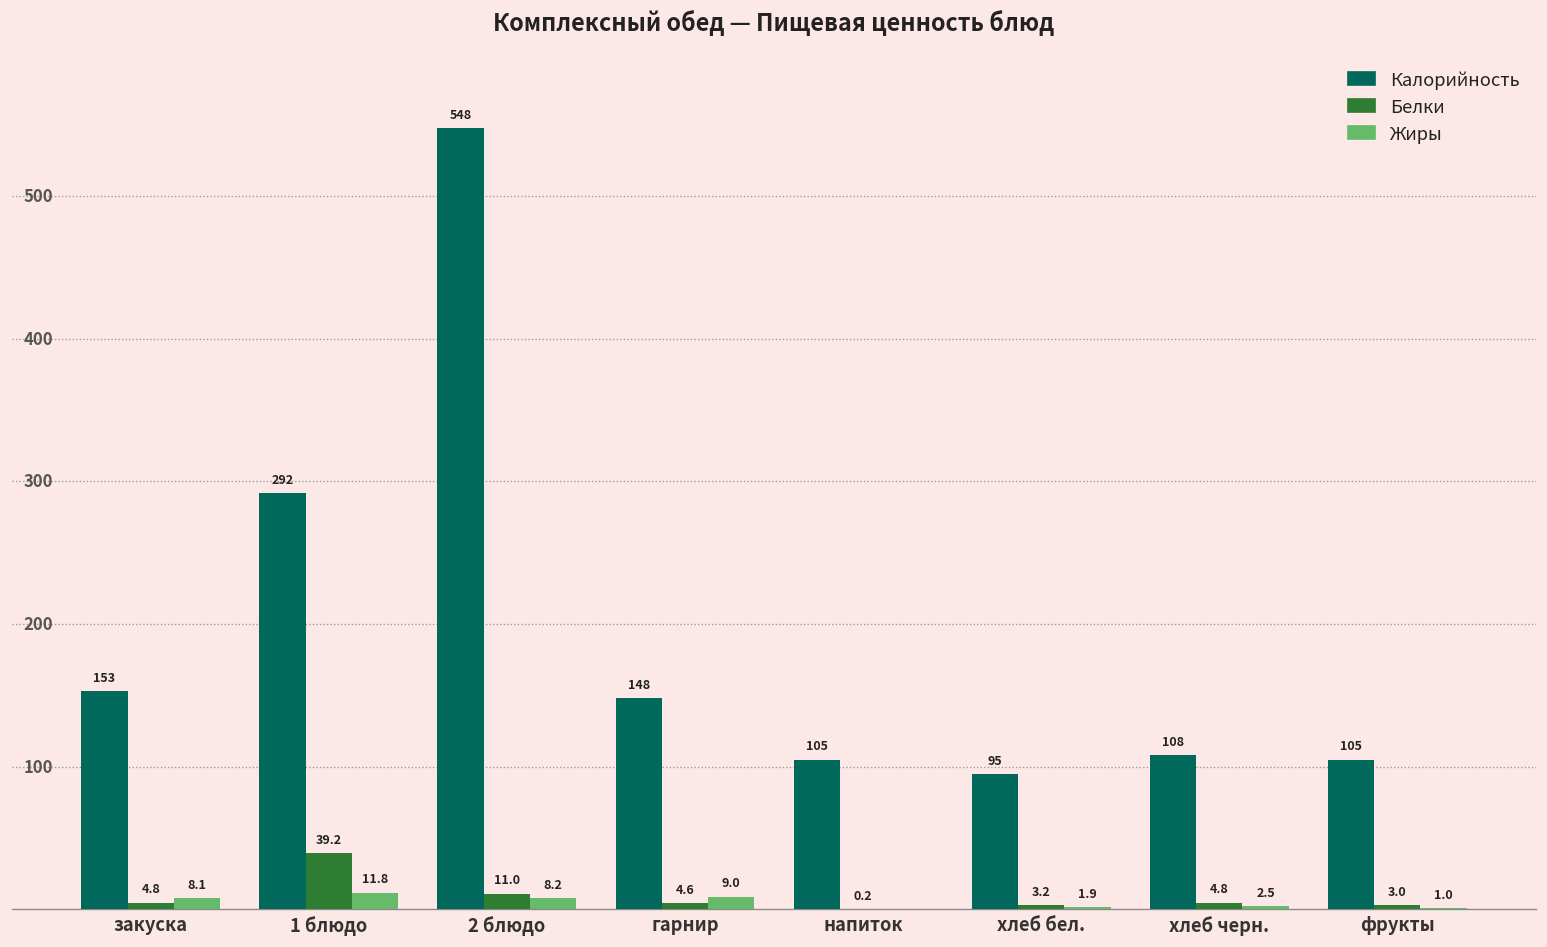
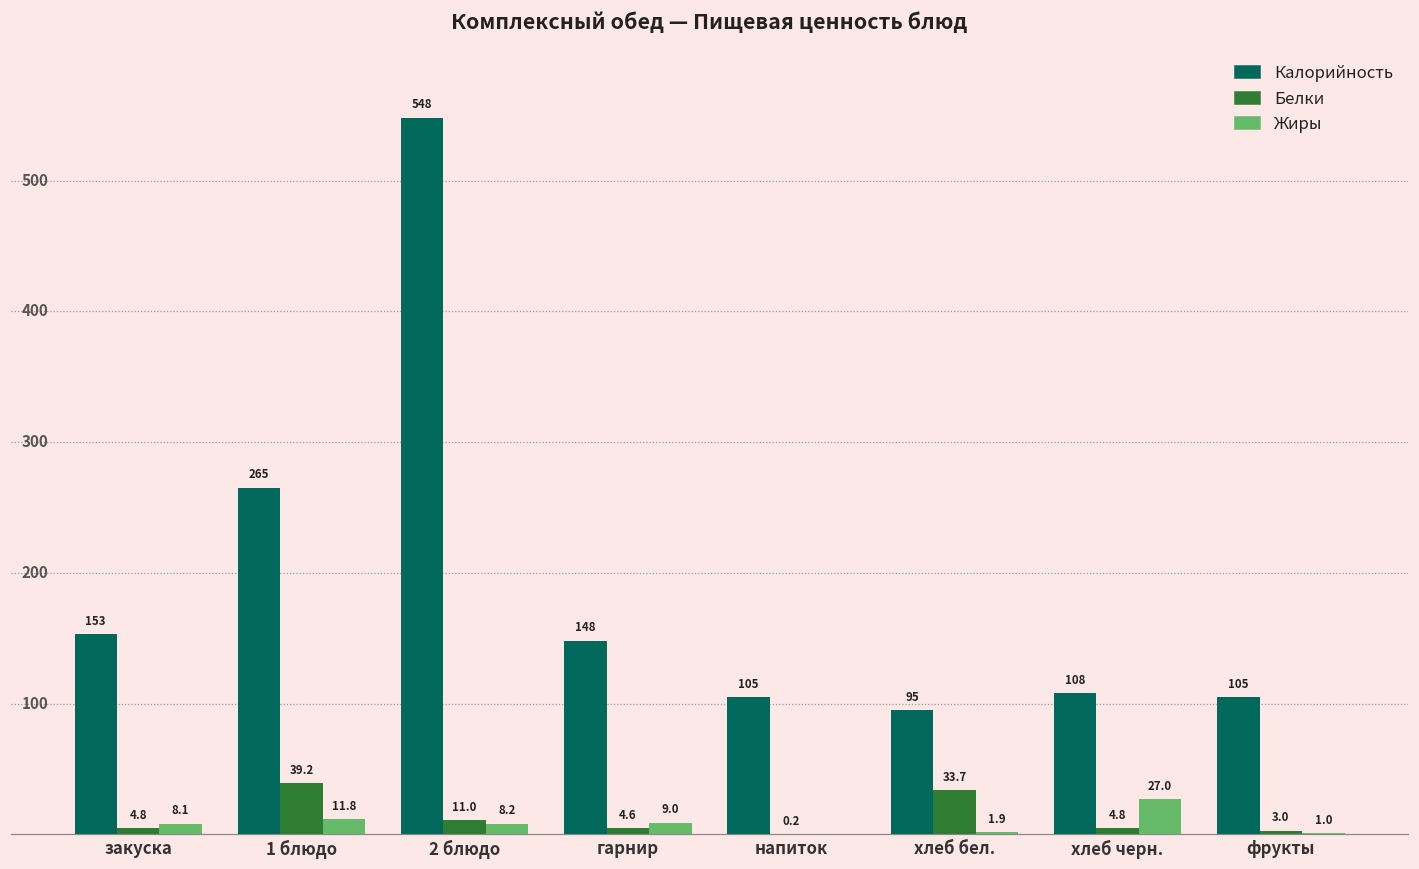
Калорийность, 1 блюдо: 292 -> 265
Белки, хлеб бел.: 3.2 -> 33.7
Жиры, хлеб черн.: 2.5 -> 27.0
